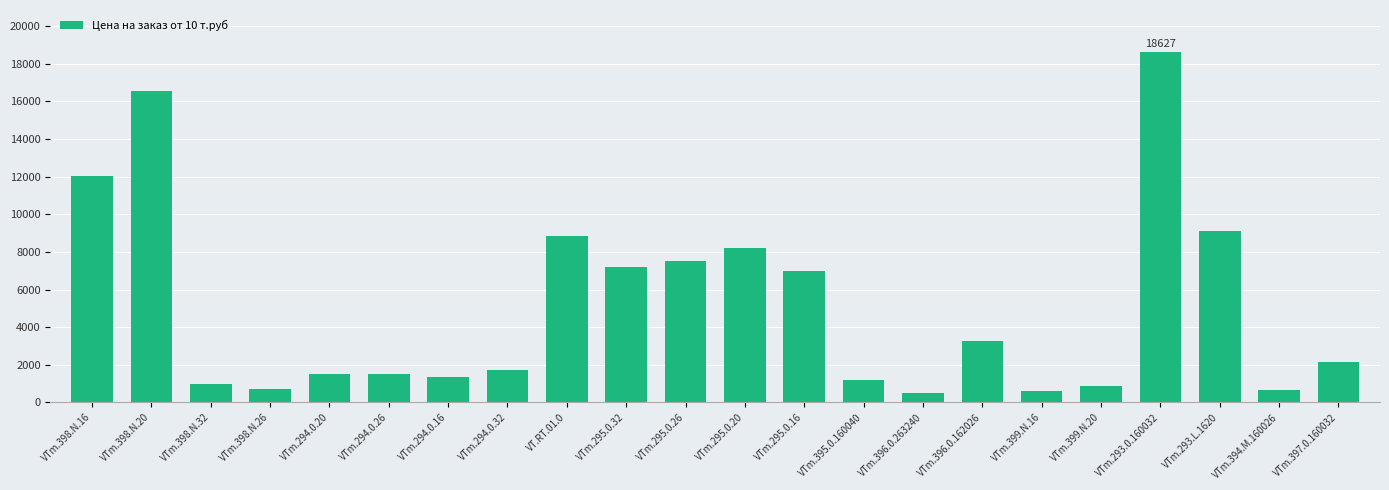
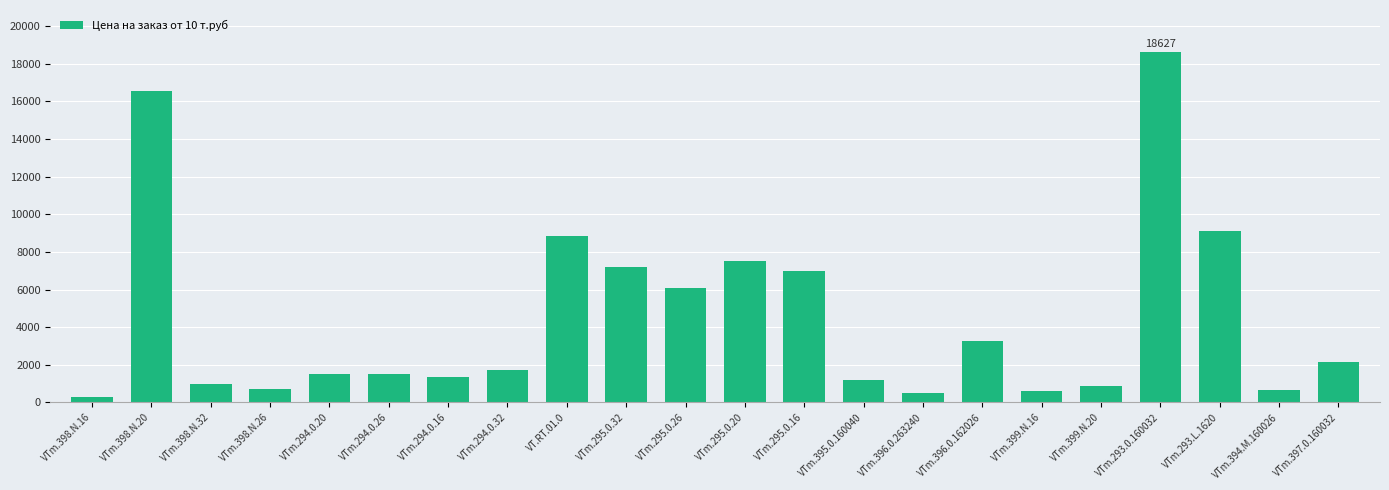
VTm.398.N.16: 12000 -> 300
VTm.295.0.26: 7500 -> 6100
VTm.295.0.20: 8200 -> 7500
